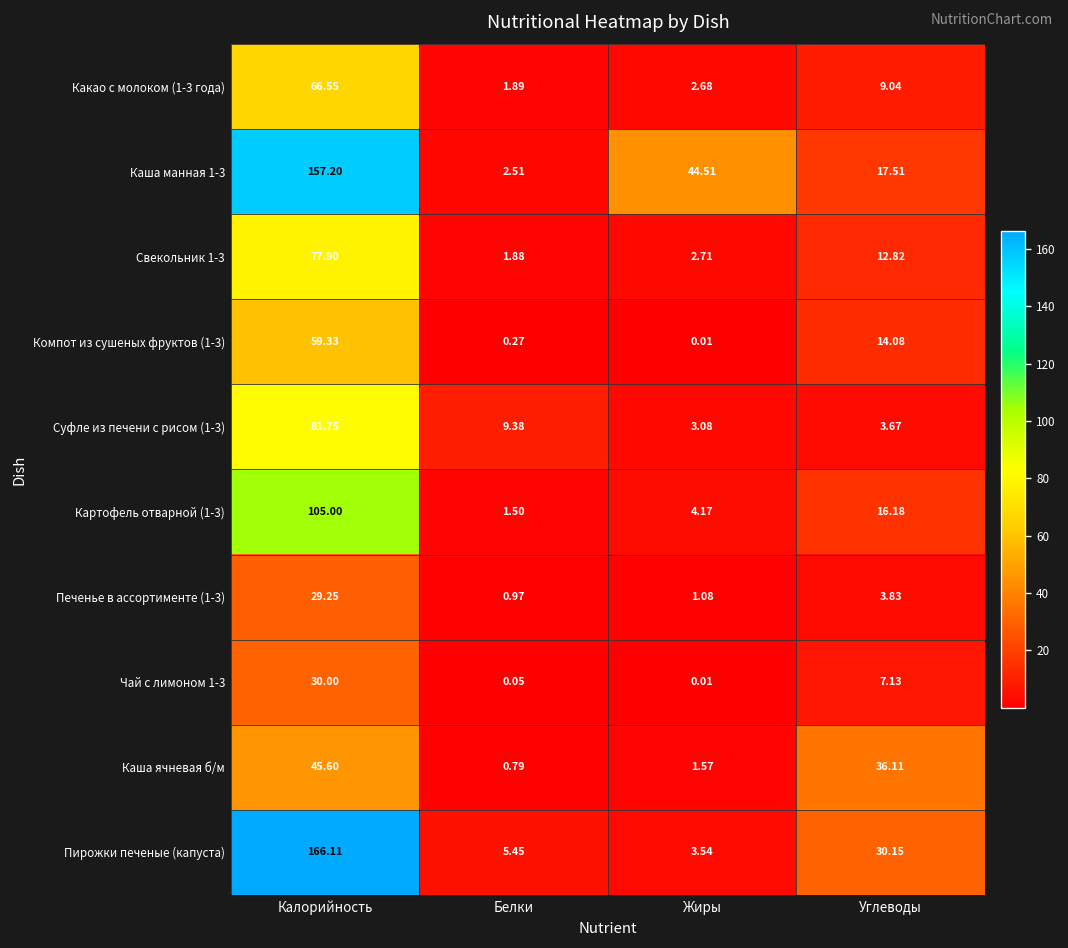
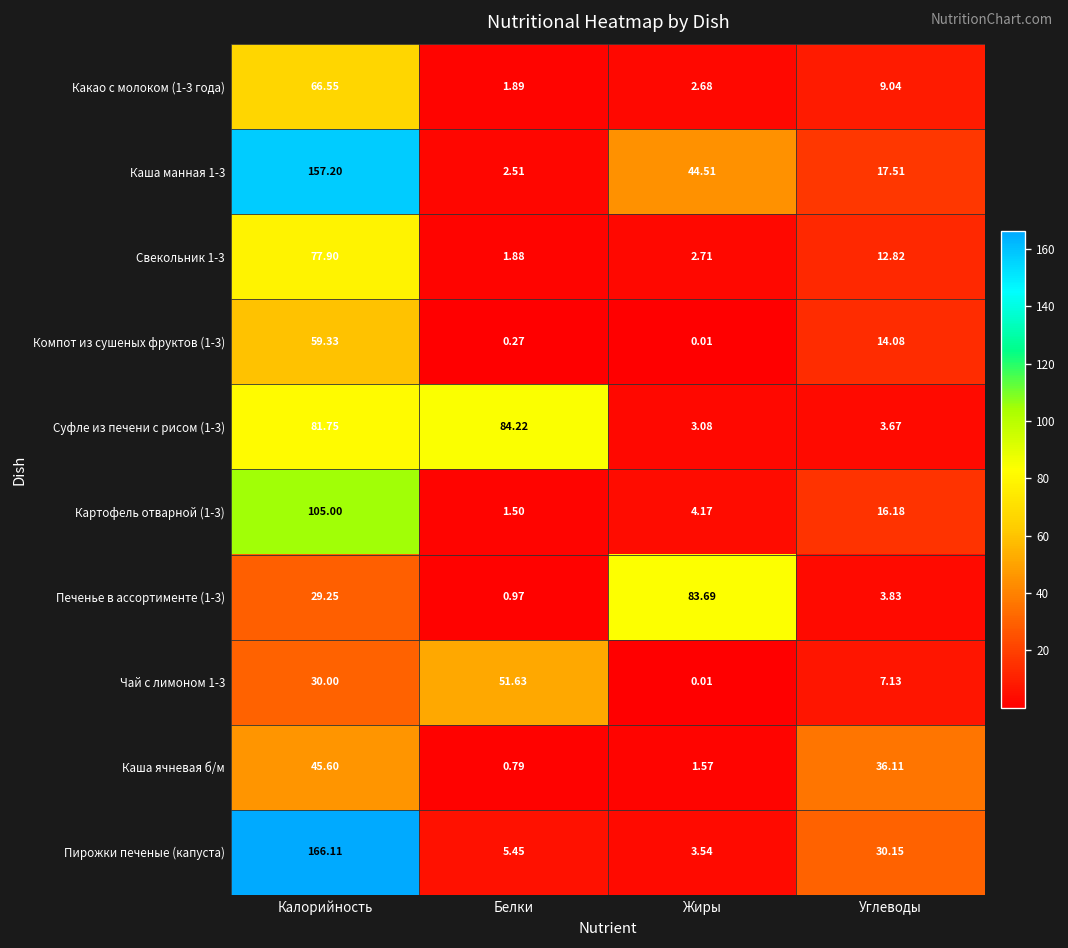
Суфле из печени с рисом (1-3), Белки: 9.38 -> 84.22
Печенье в ассортименте (1-3), Жиры: 1.08 -> 83.69
Чай с лимоном 1-3, Белки: 0.05 -> 51.63
